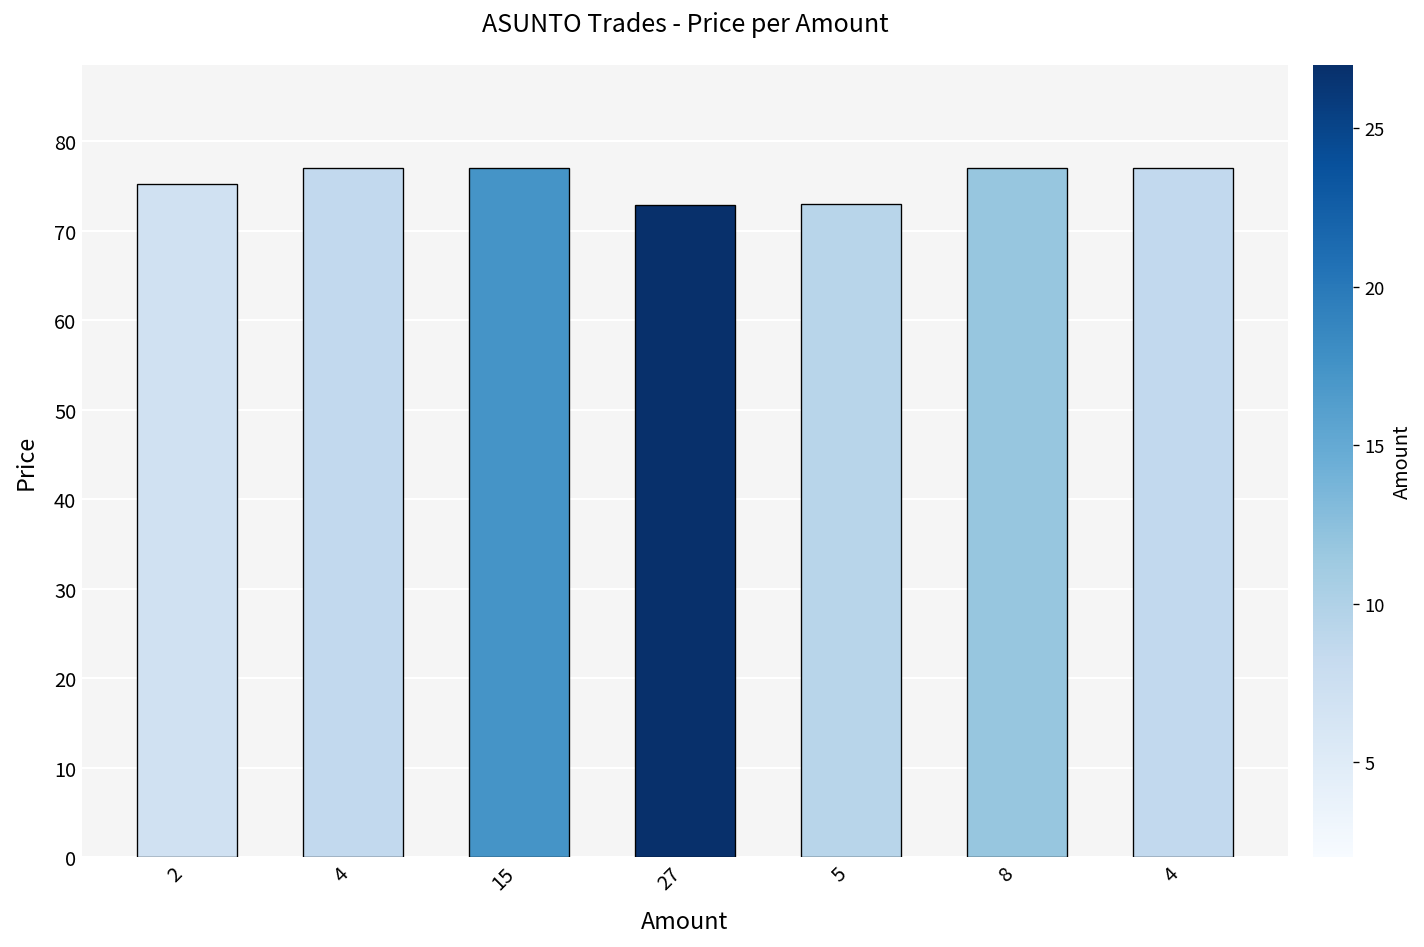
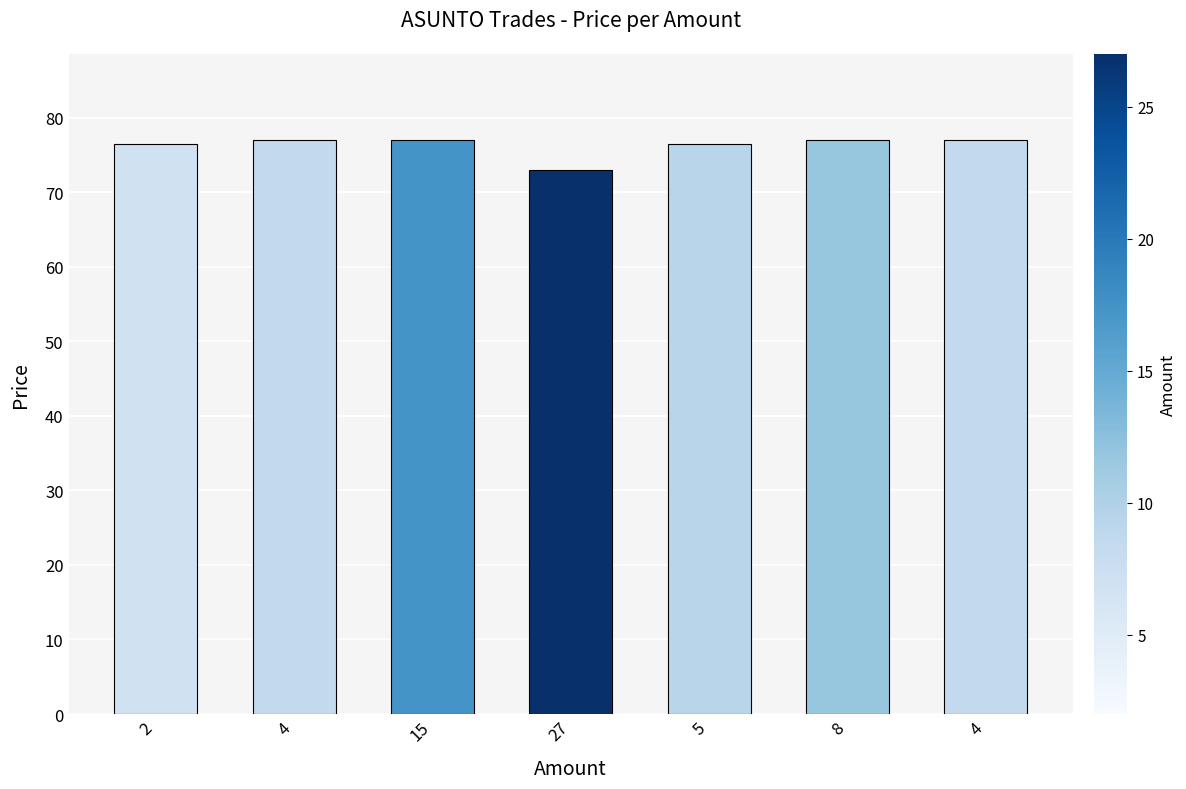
2: 75 -> 77
5: 73 -> 77
